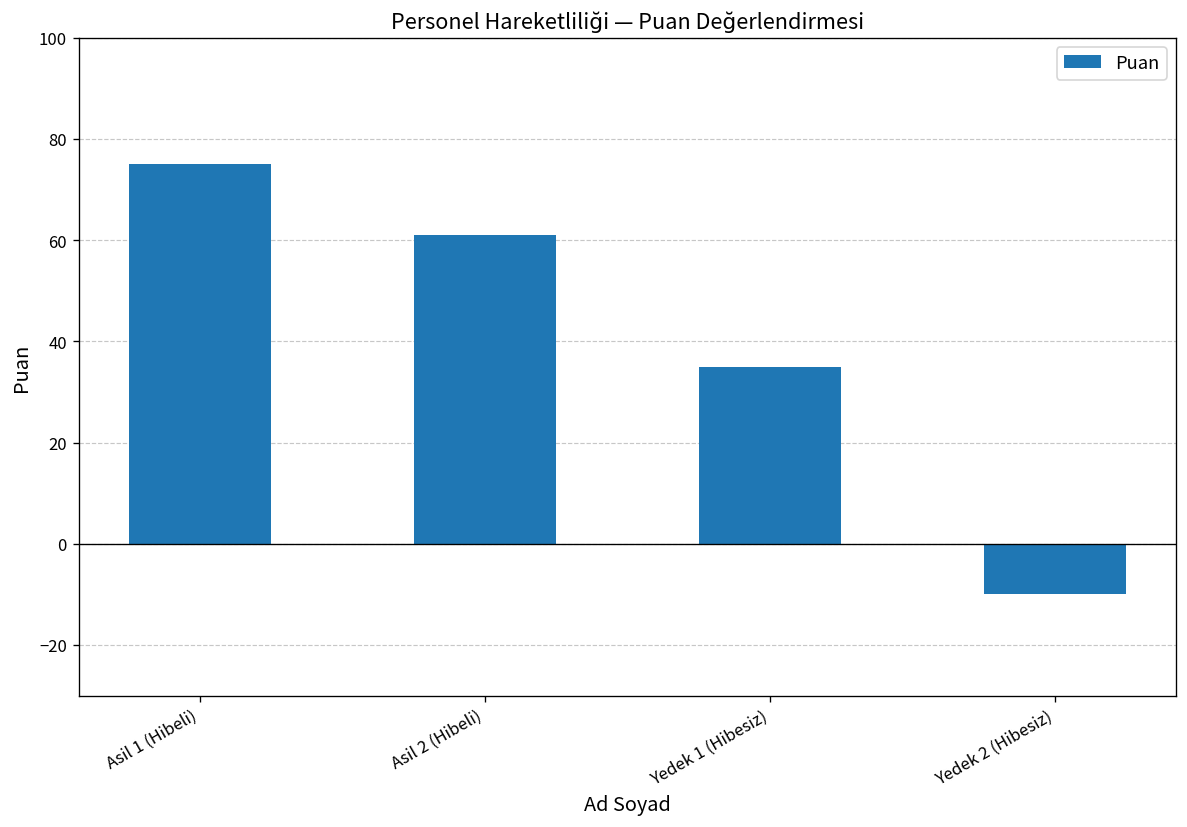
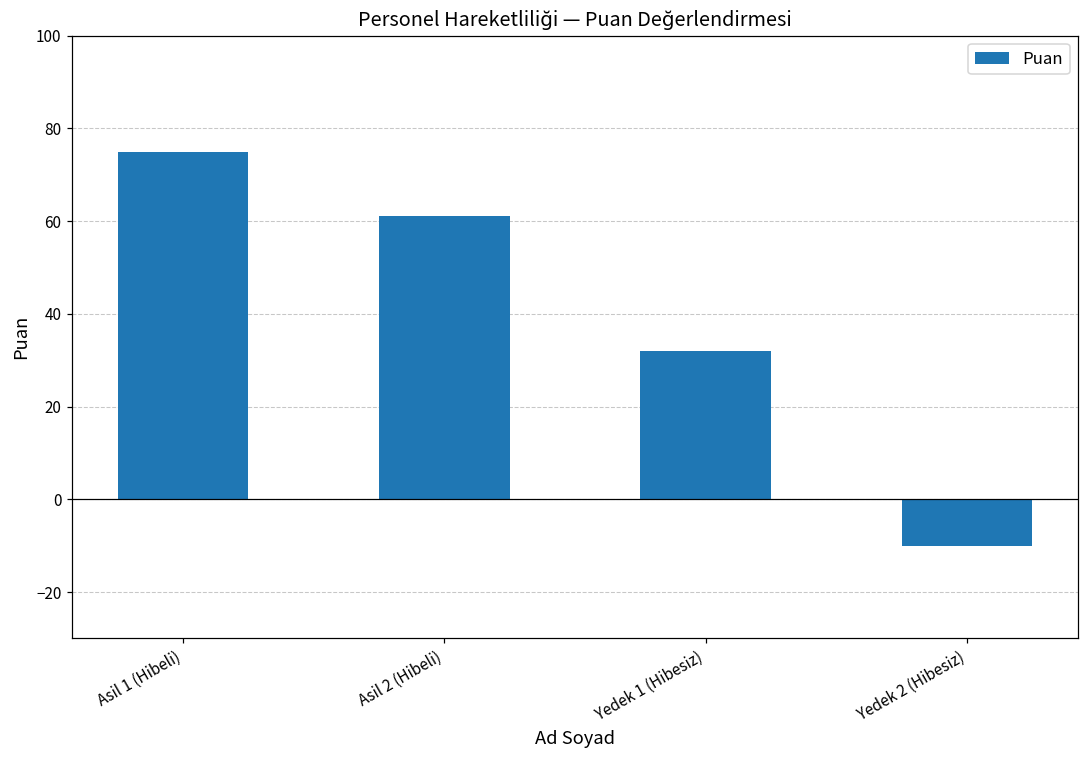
Yedek 1 (Hibesiz): 35 -> 32
